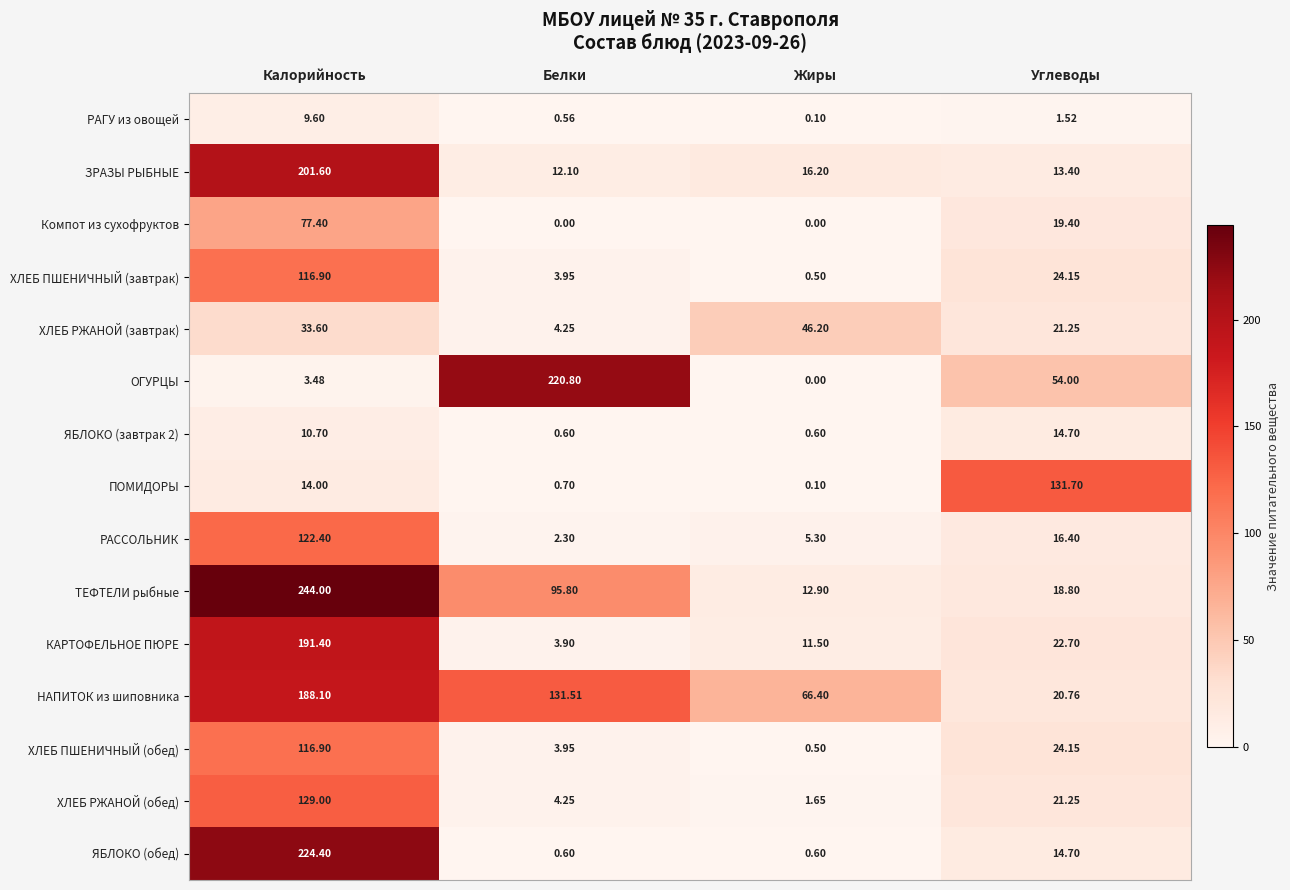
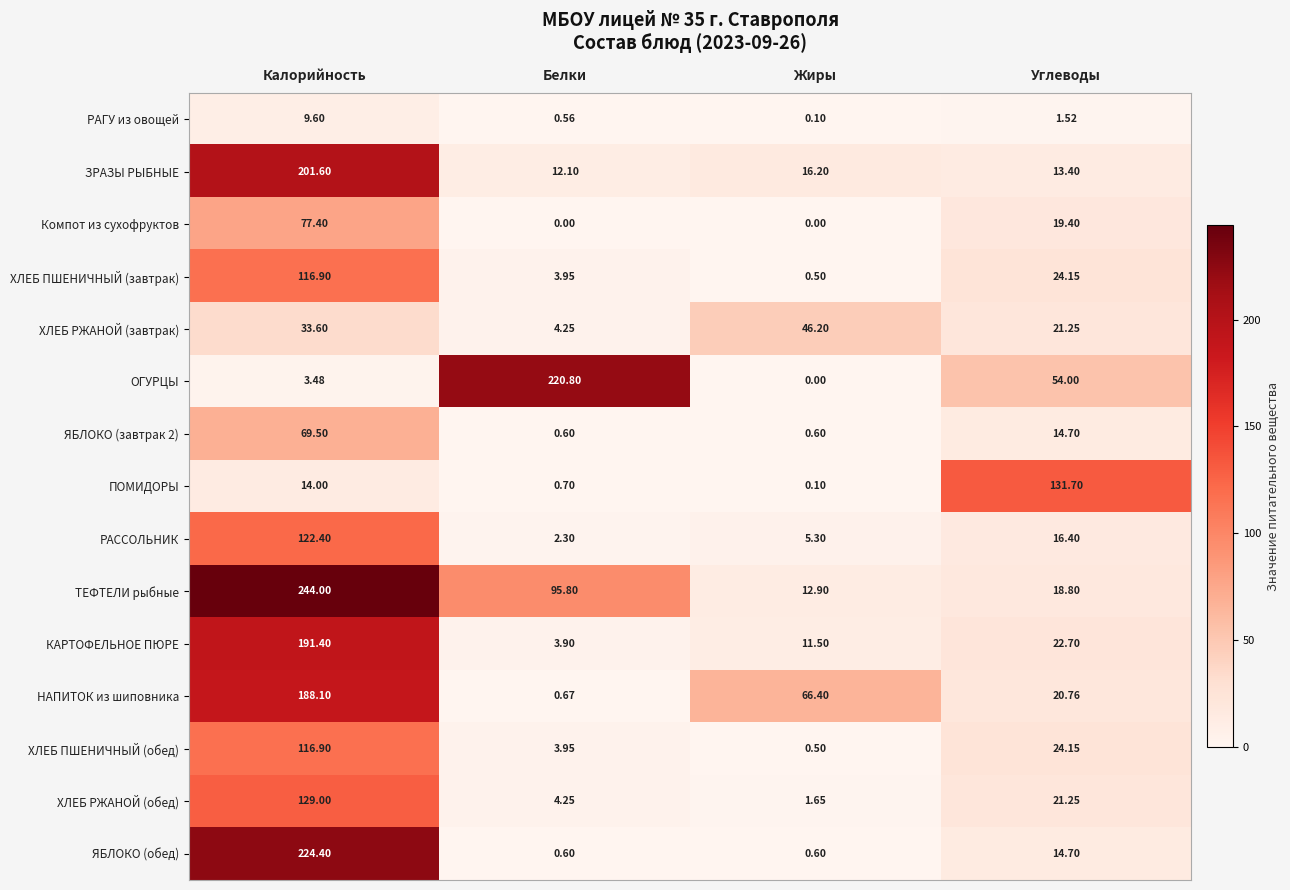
ЯБЛОКО (завтрак 2), Калорийность: 10.70 -> 69.50
НАПИТОК из шиповника, Белки: 131.51 -> 0.67
